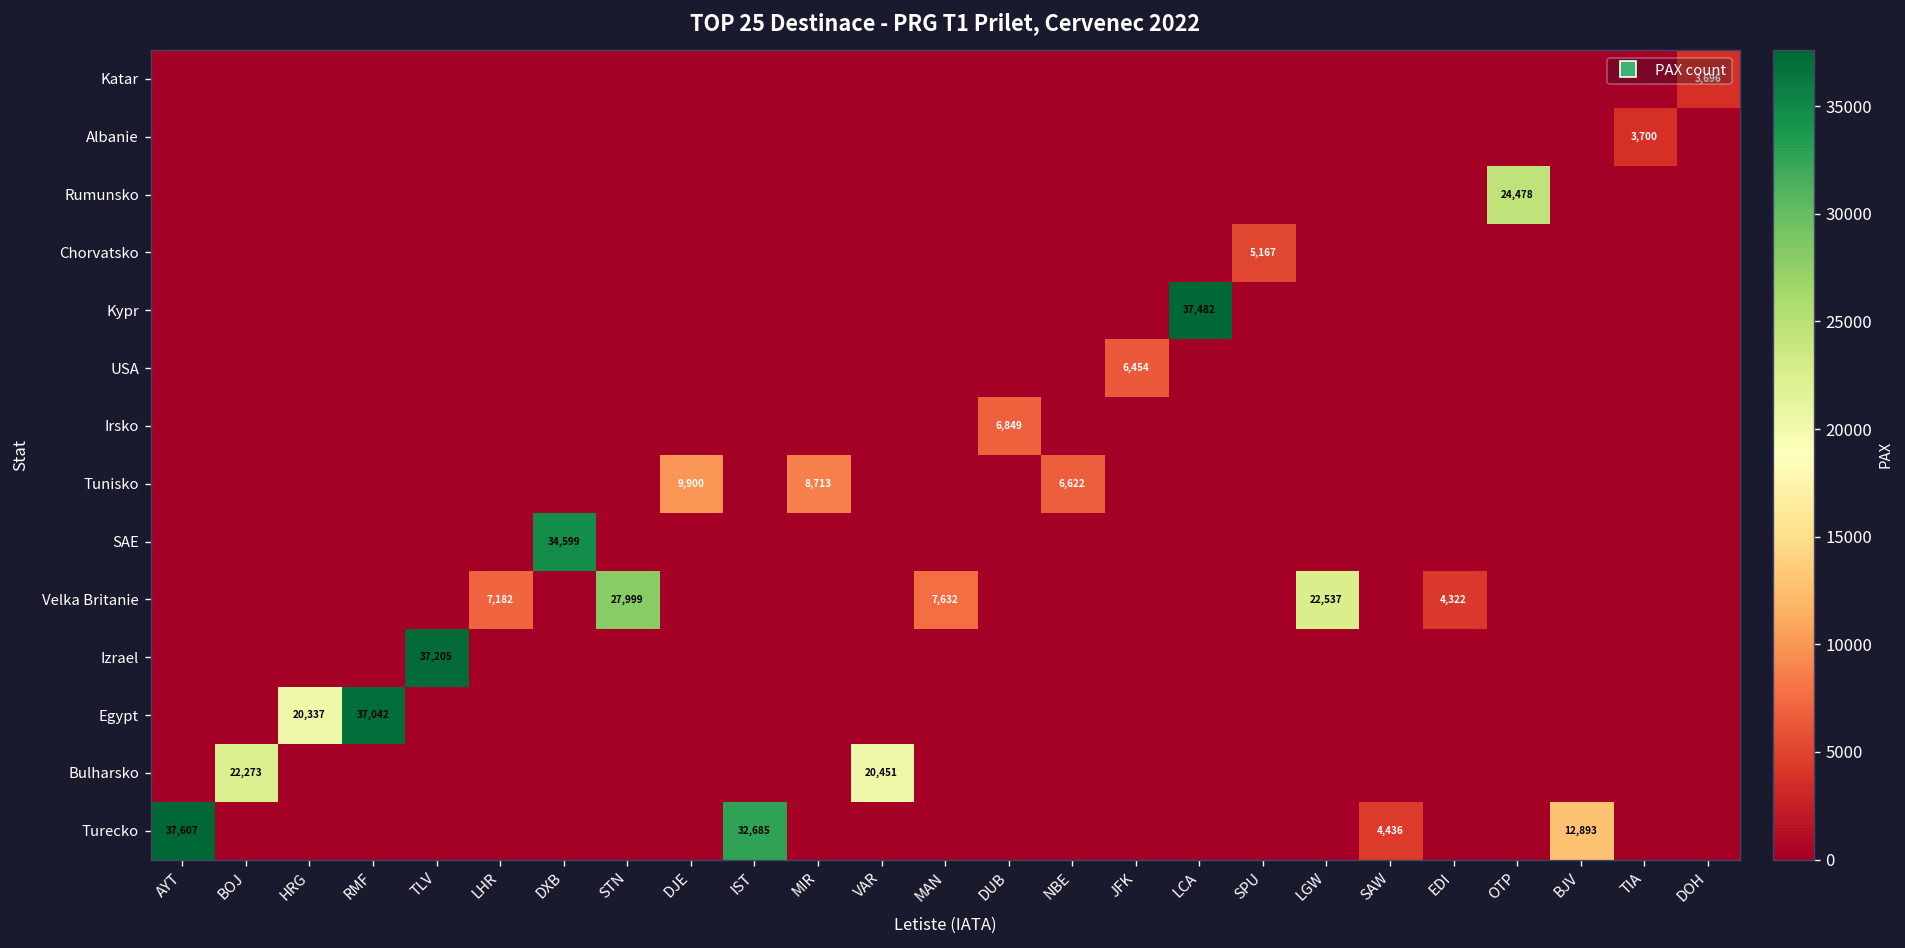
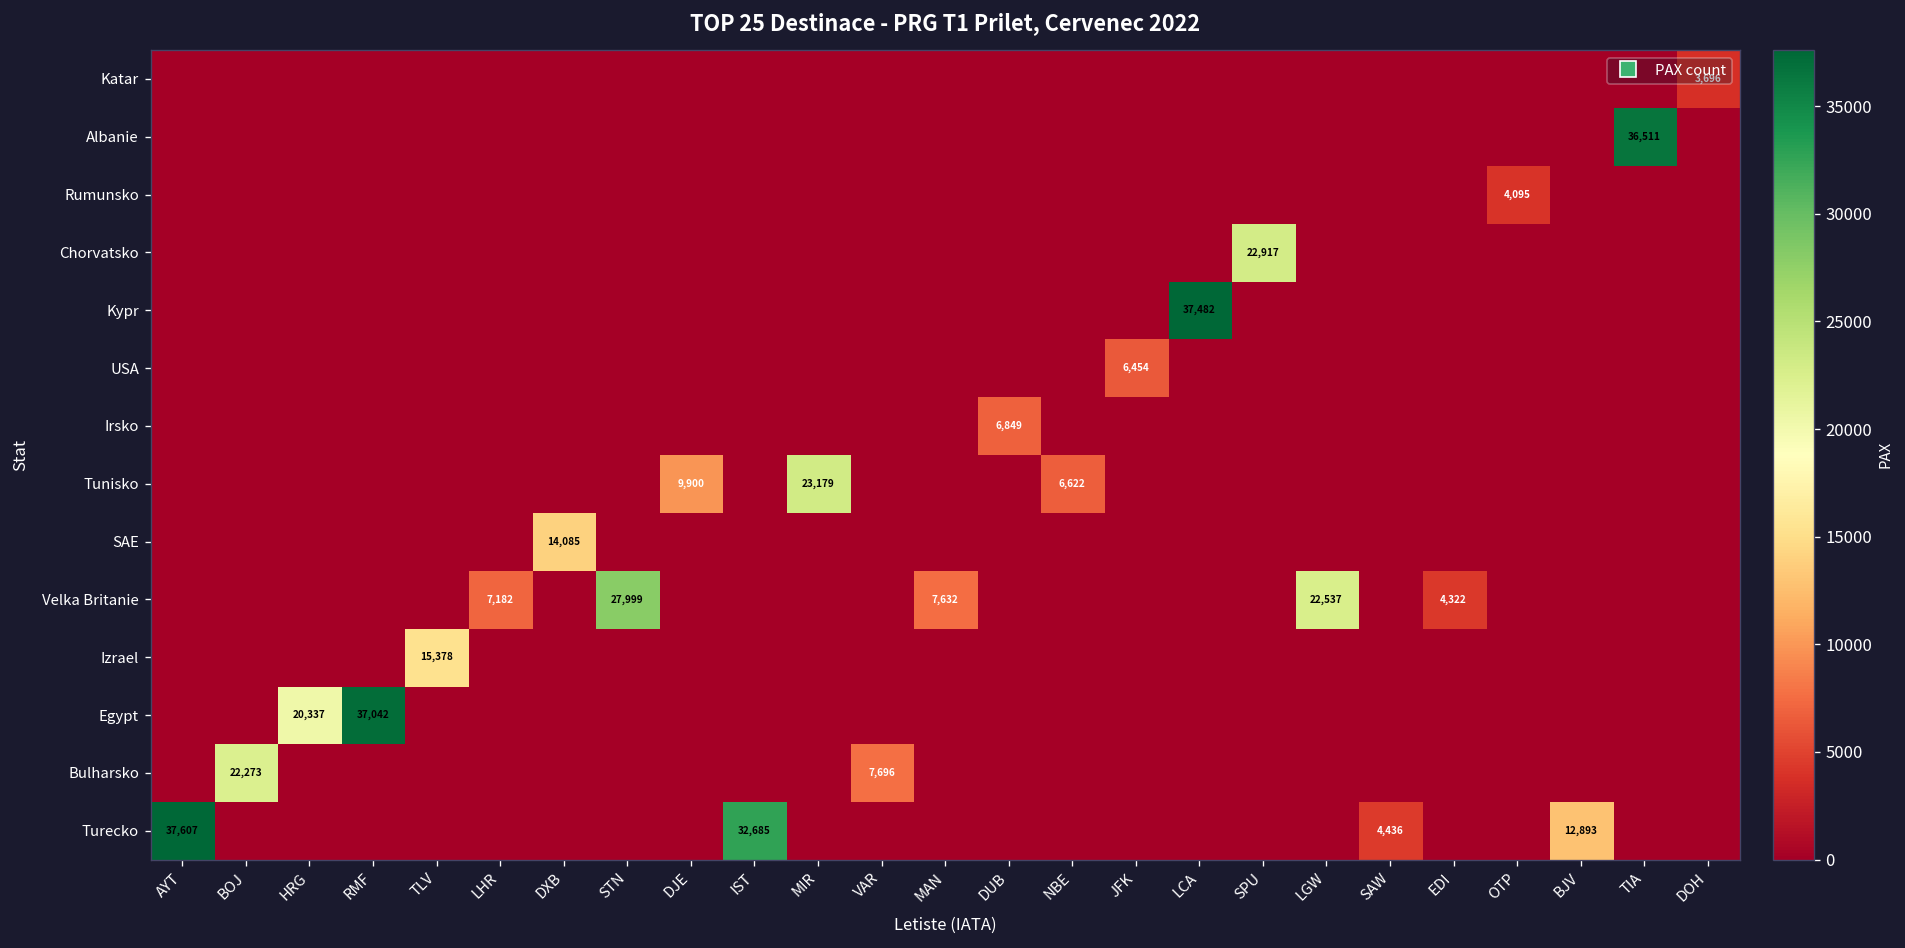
Albanie, TIA: 3,700 -> 36,511
Rumunsko, OTP: 24,478 -> 4,095
Chorvatsko, SPU: 5,167 -> 22,917
Tunisko, MIR: 8,713 -> 23,179
SAE, DXB: 34,599 -> 14,085
Izrael, TLV: 37,205 -> 15,378
Bulharsko, VAR: 20,451 -> 7,696
